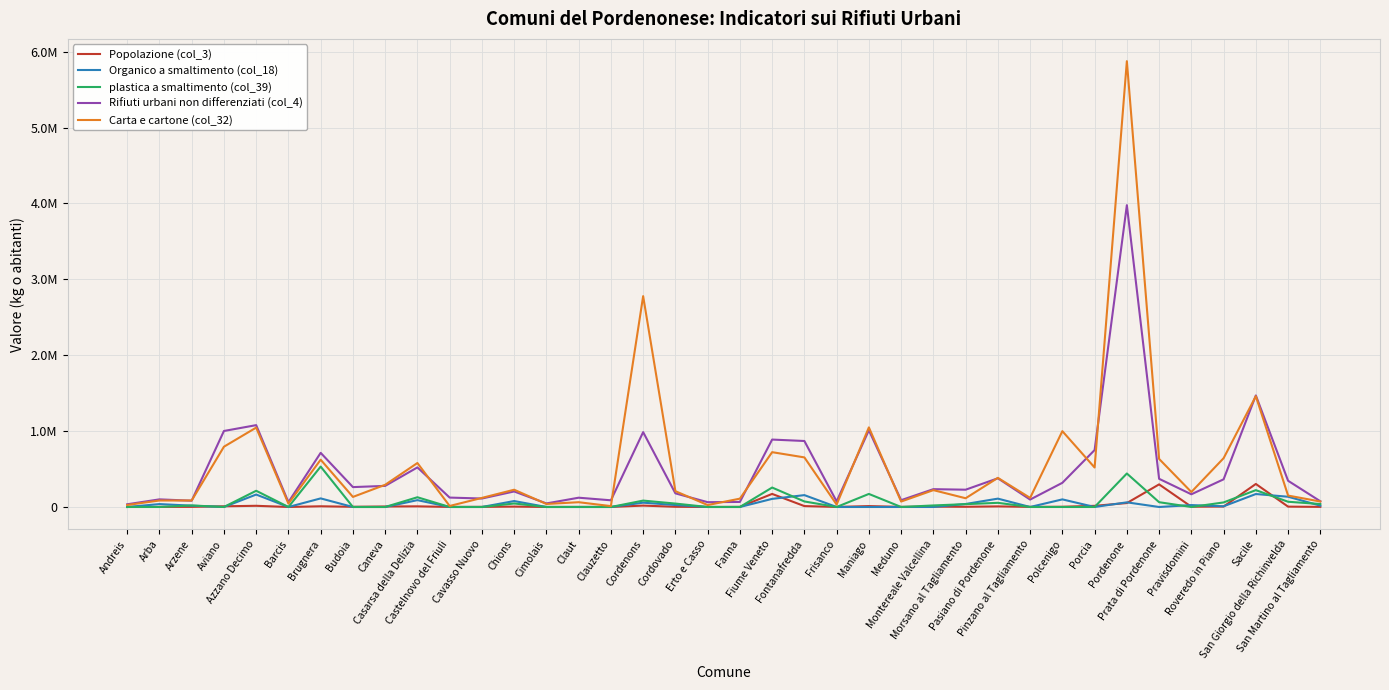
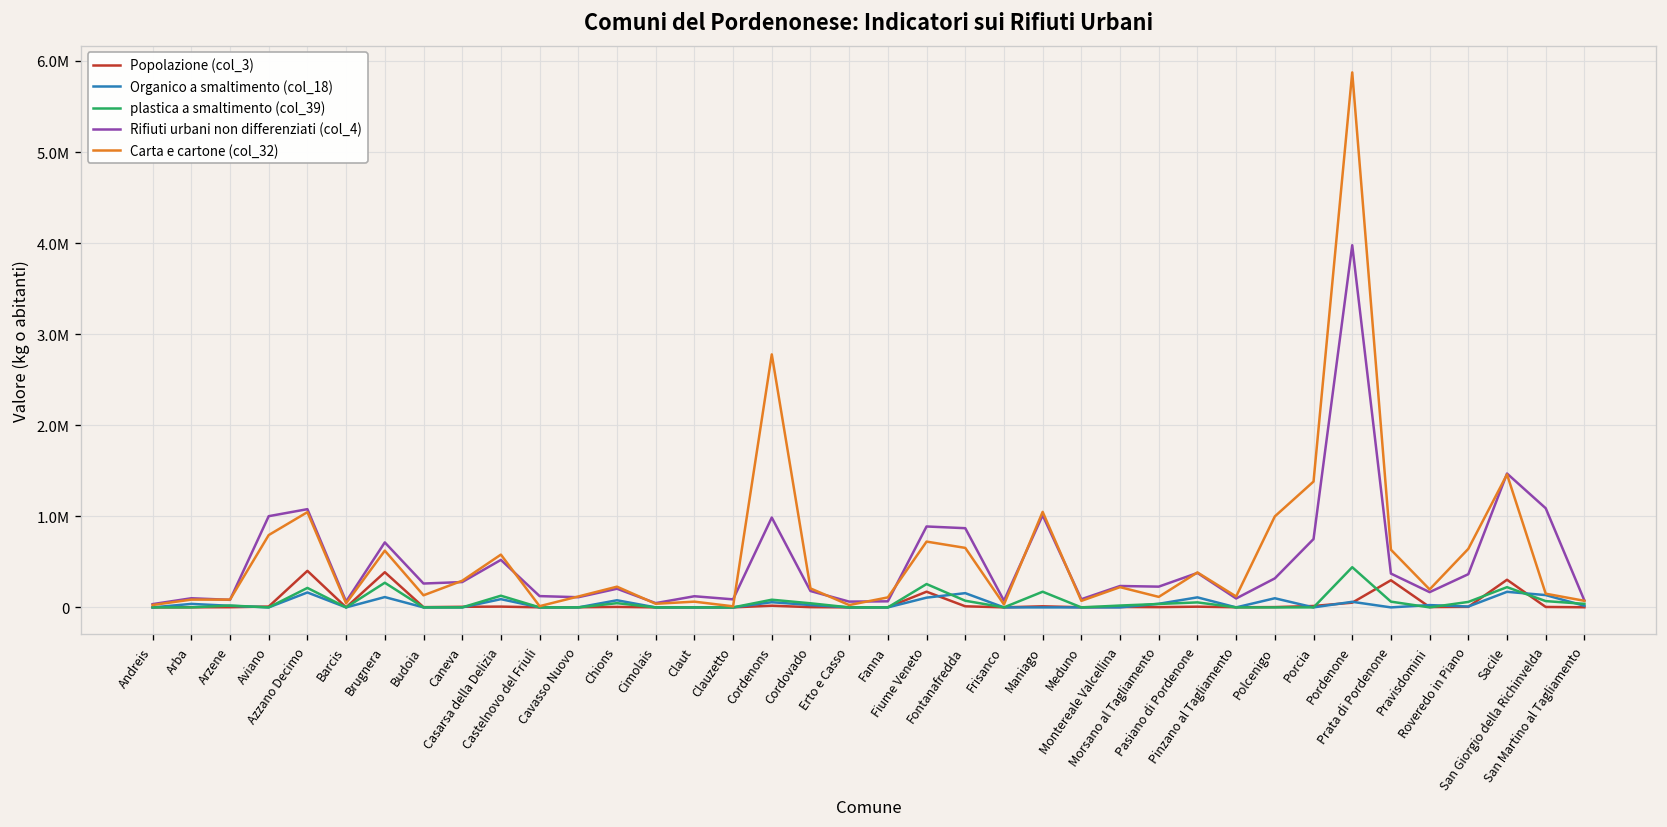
Popolazione (col_3), Azzano Decimo: 0 -> 400000
Popolazione (col_3), Brugnera: 0 -> 400000
plastica a smaltimento (col_39), Brugnera: 500000 -> 300000
Carta e cartone (col_32), Porcia: 500000 -> 1400000
Rifiuti urbani non differenziati (col_4), San Giorgio della Richinvelda: 300000 -> 1100000
